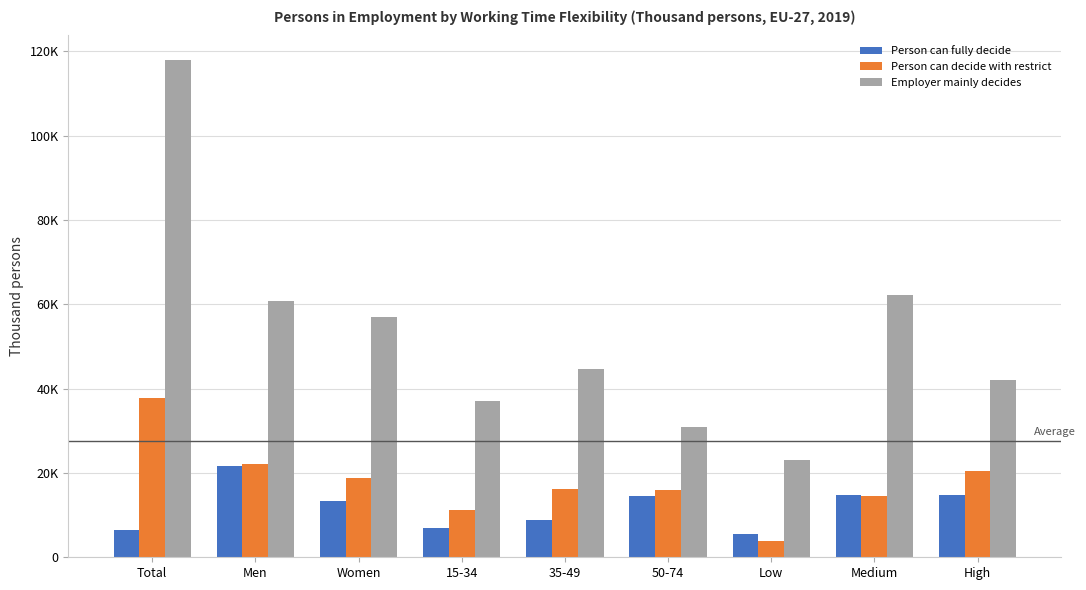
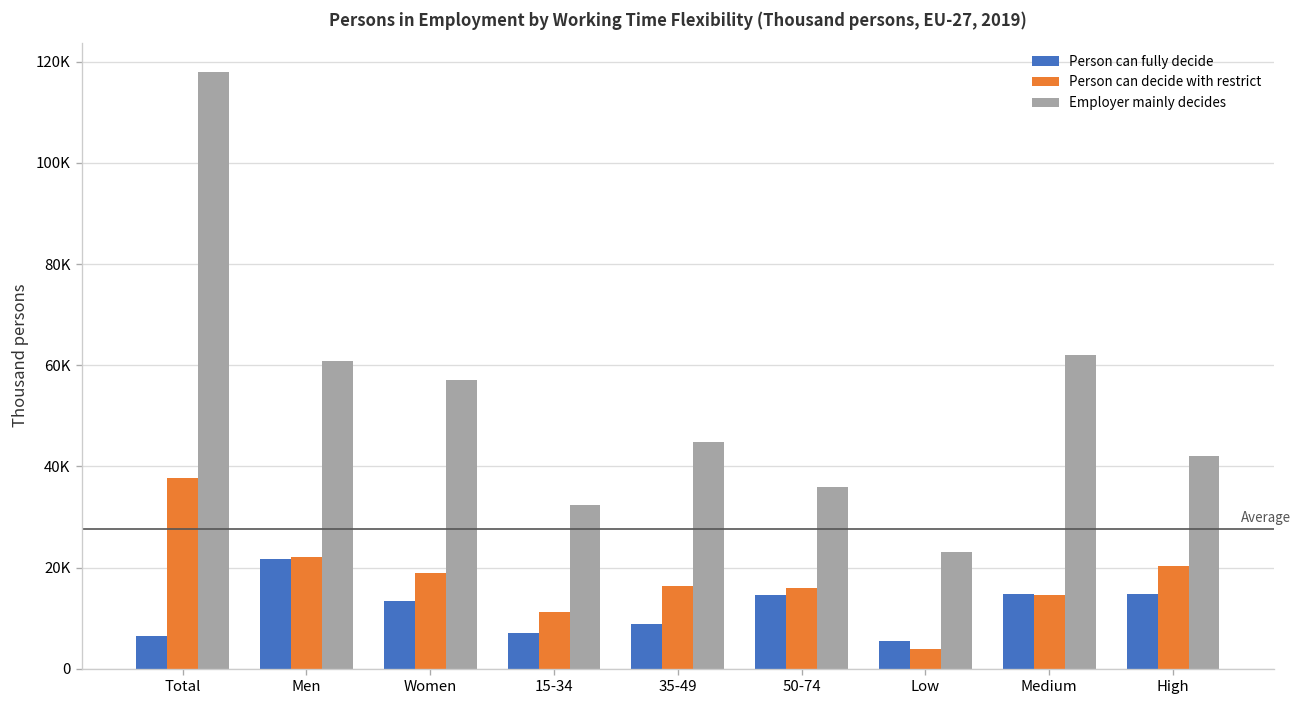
Employer mainly decides, 15-34: 37000 -> 32000
Employer mainly decides, 50-74: 31000 -> 36000
